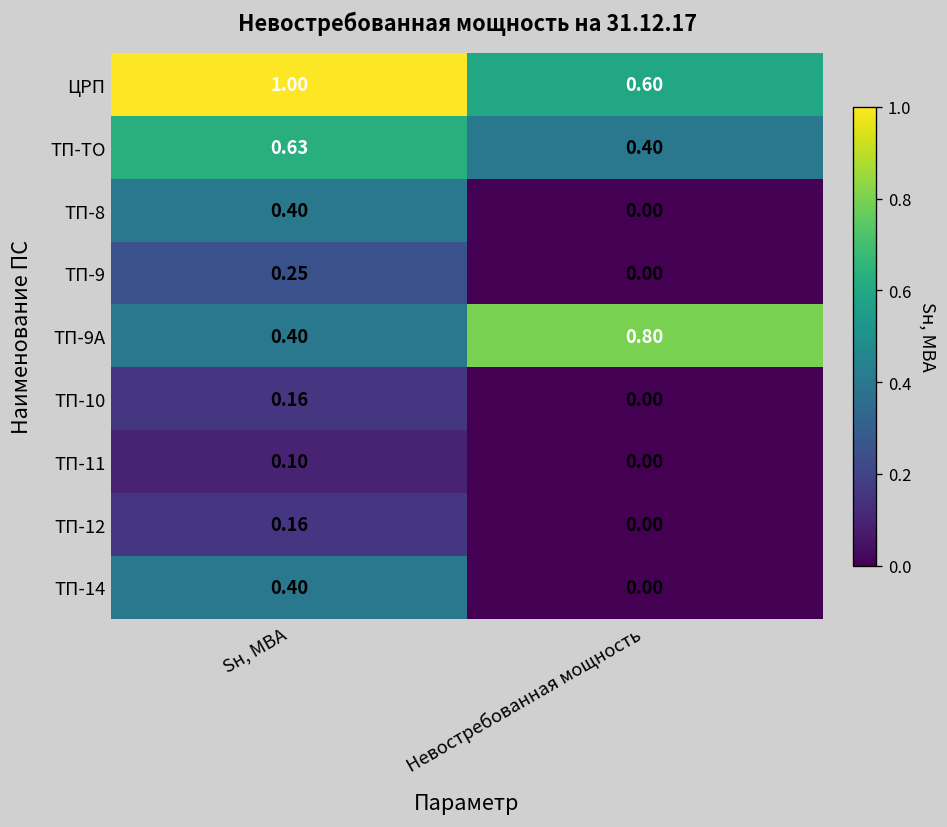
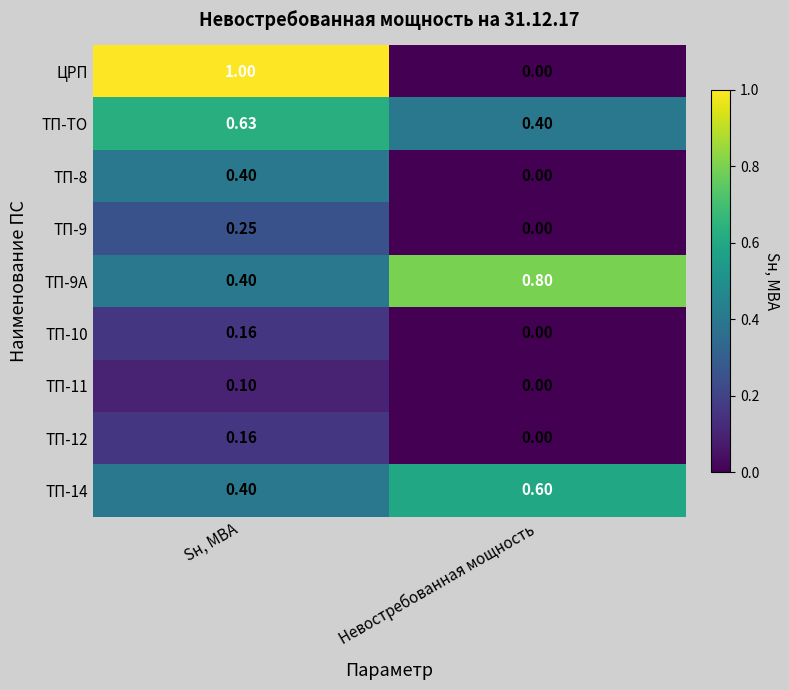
ЦРП, Невостребованная мощность: 0.60 -> 0.00
ТП-14, Невостребованная мощность: 0.00 -> 0.60
